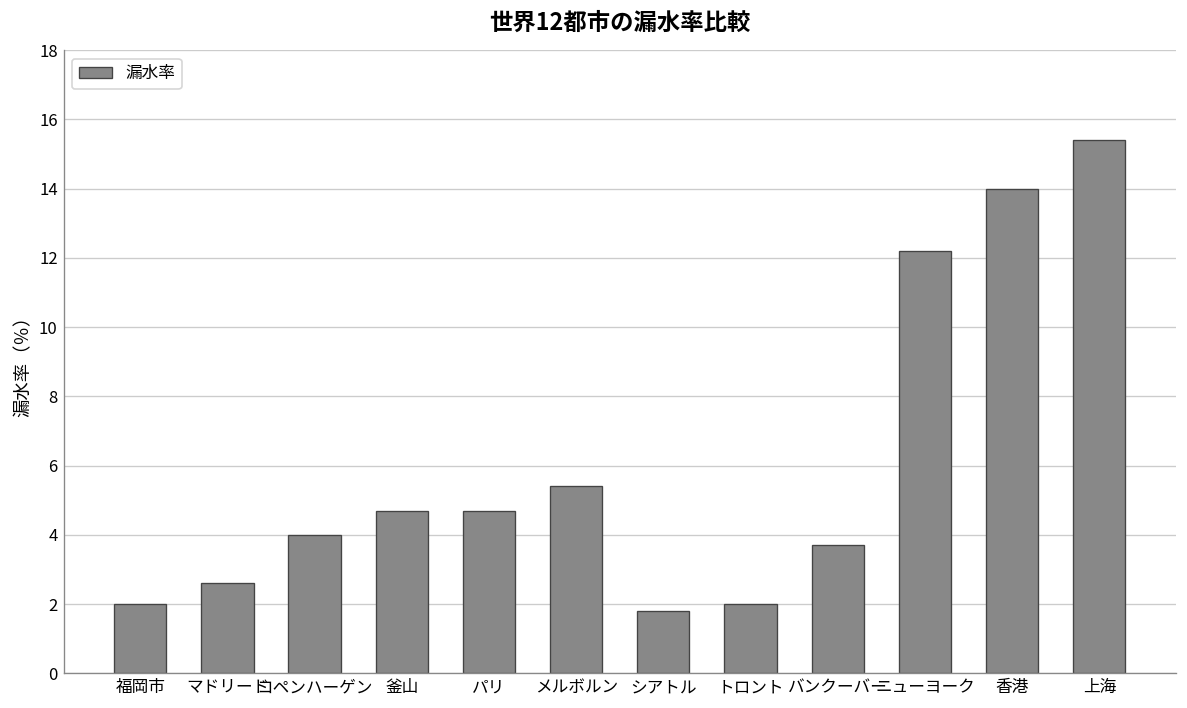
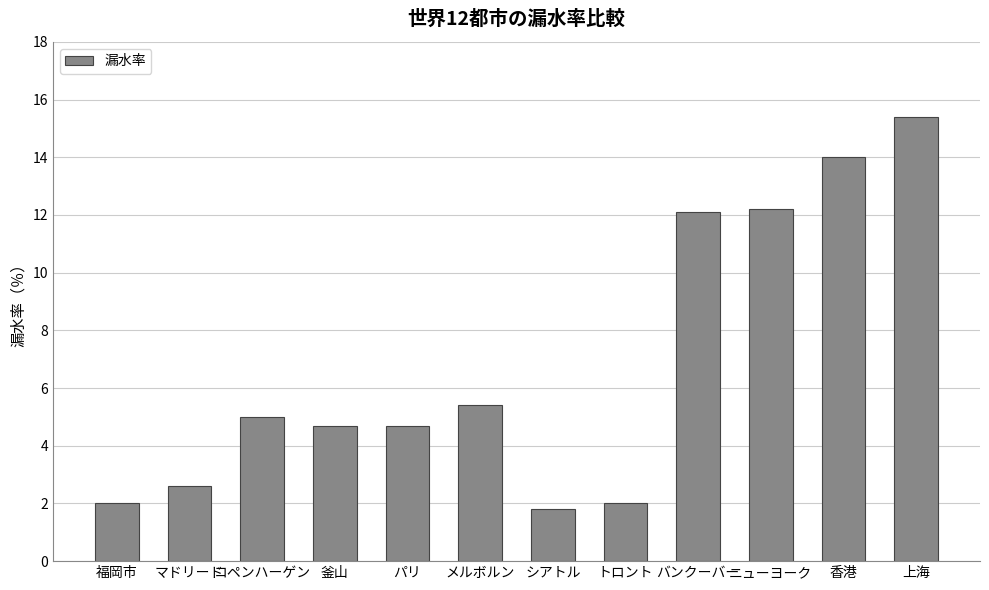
コペンハーゲン: 4 -> 5
バンクーバー: 3.7 -> 12.1
